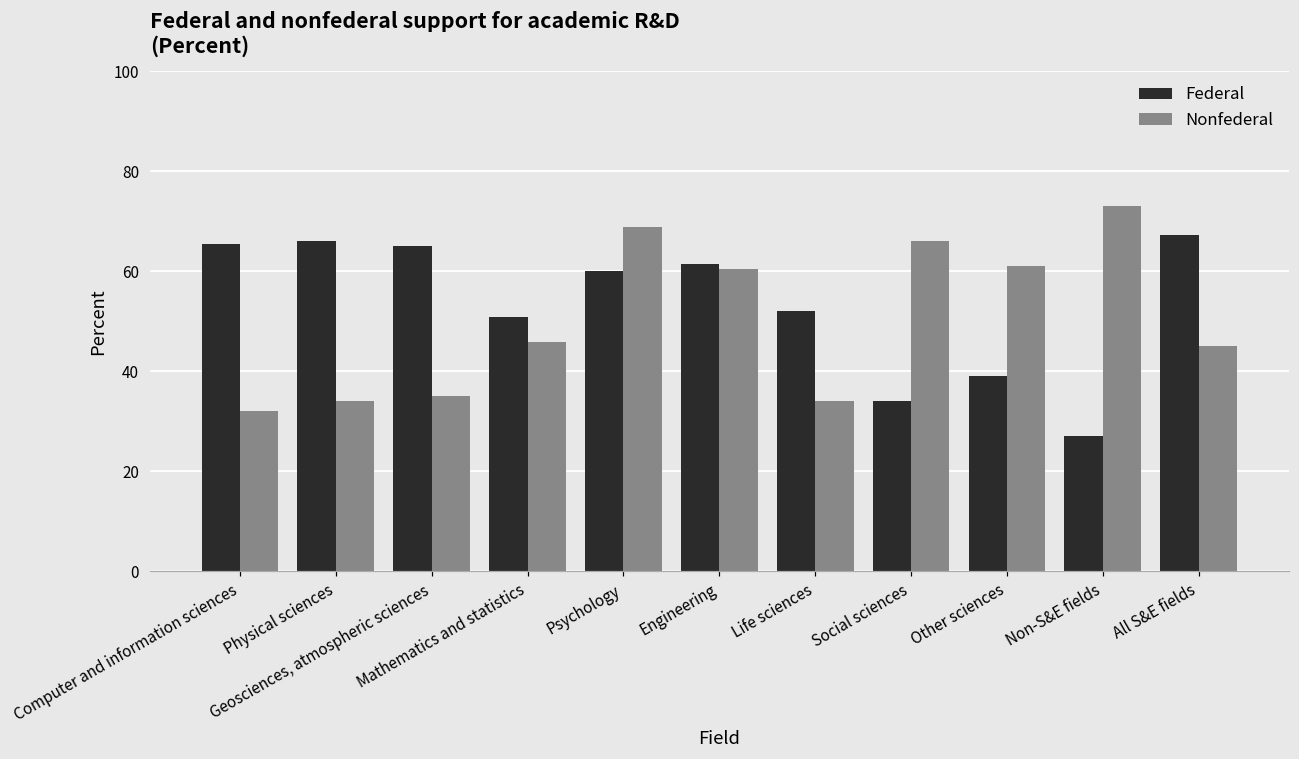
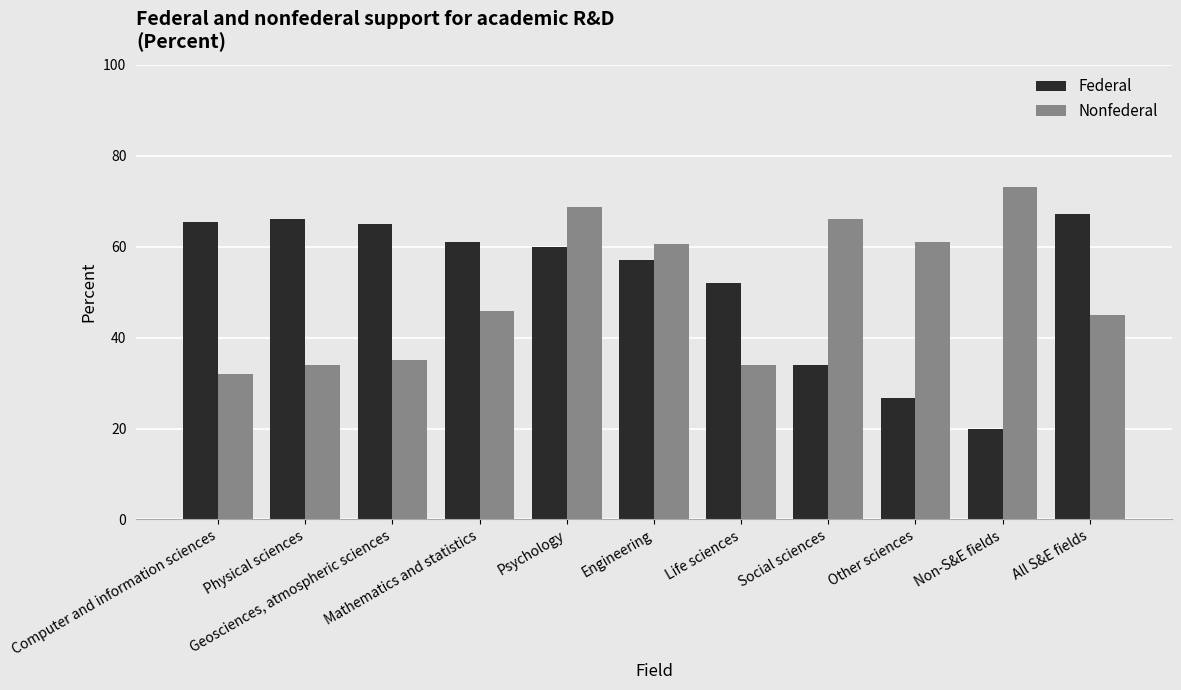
Federal, Mathematics and statistics: 51 -> 61
Federal, Engineering: 61 -> 57
Federal, Other sciences: 39 -> 27
Federal, Non-S&E fields: 27 -> 20
